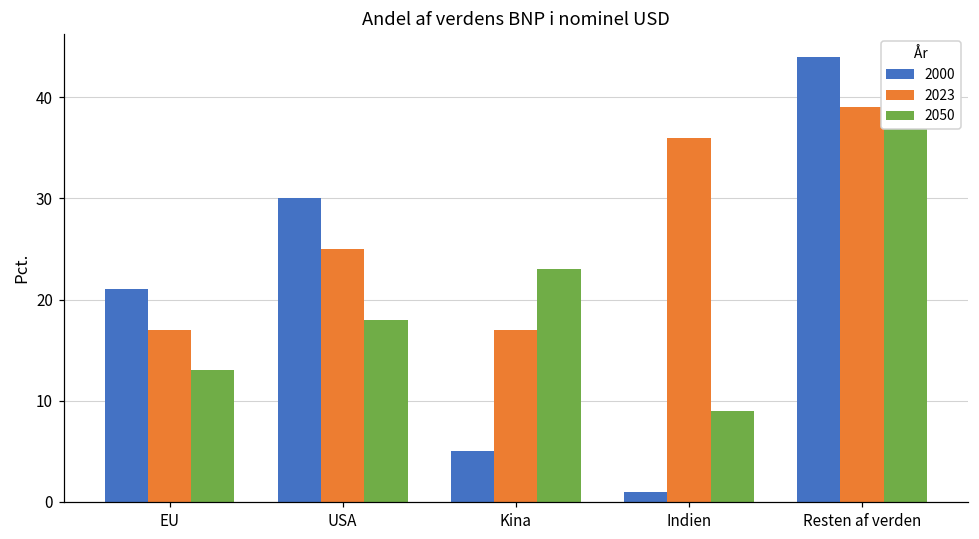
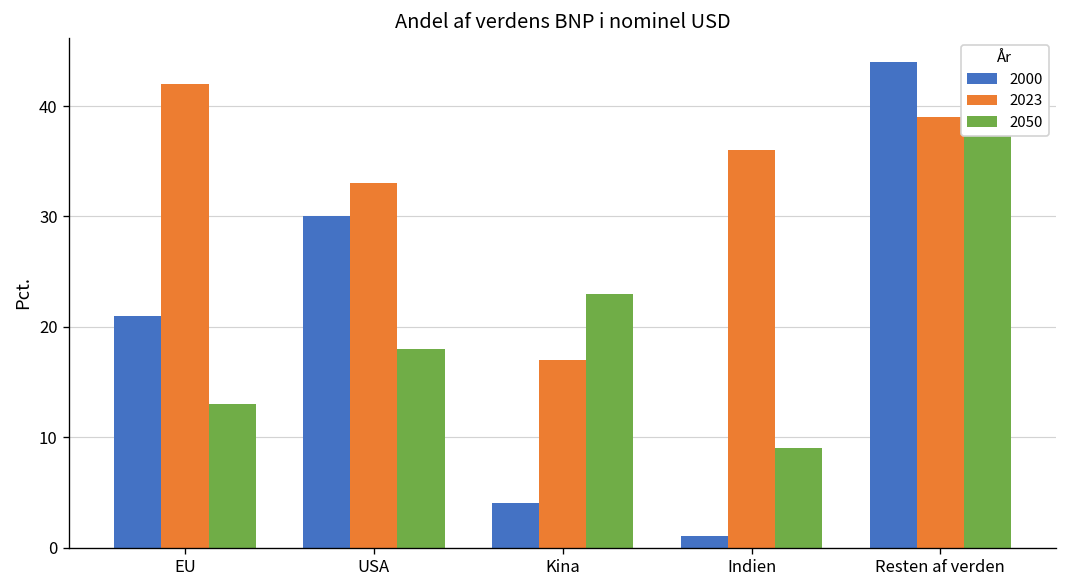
2023, EU: 17 -> 42
2023, USA: 25 -> 33
2000, Kina: 5 -> 4
